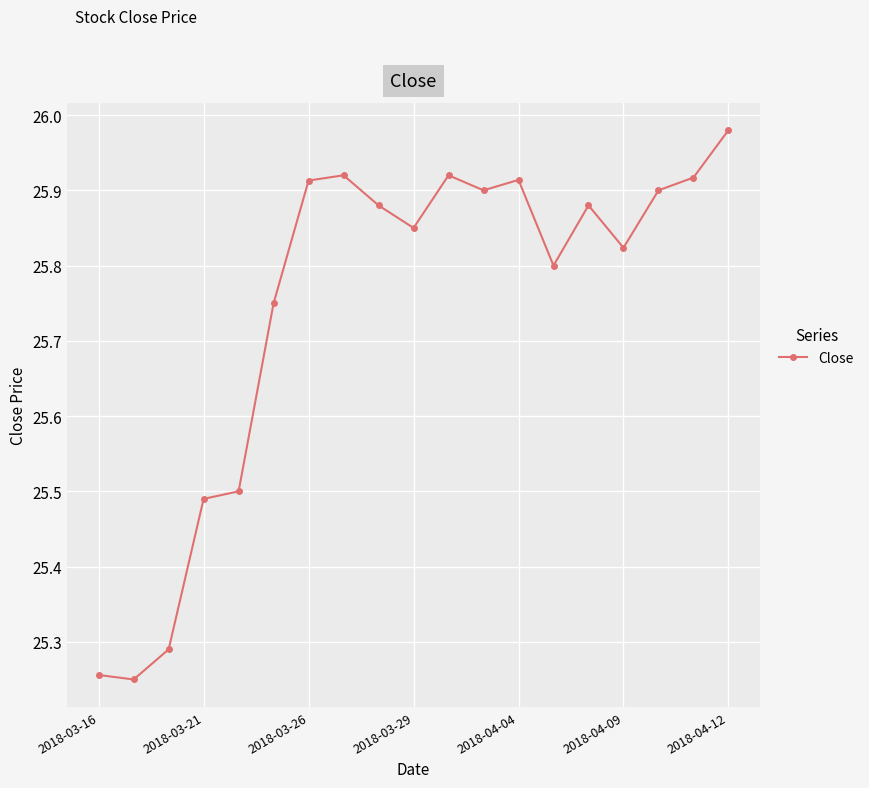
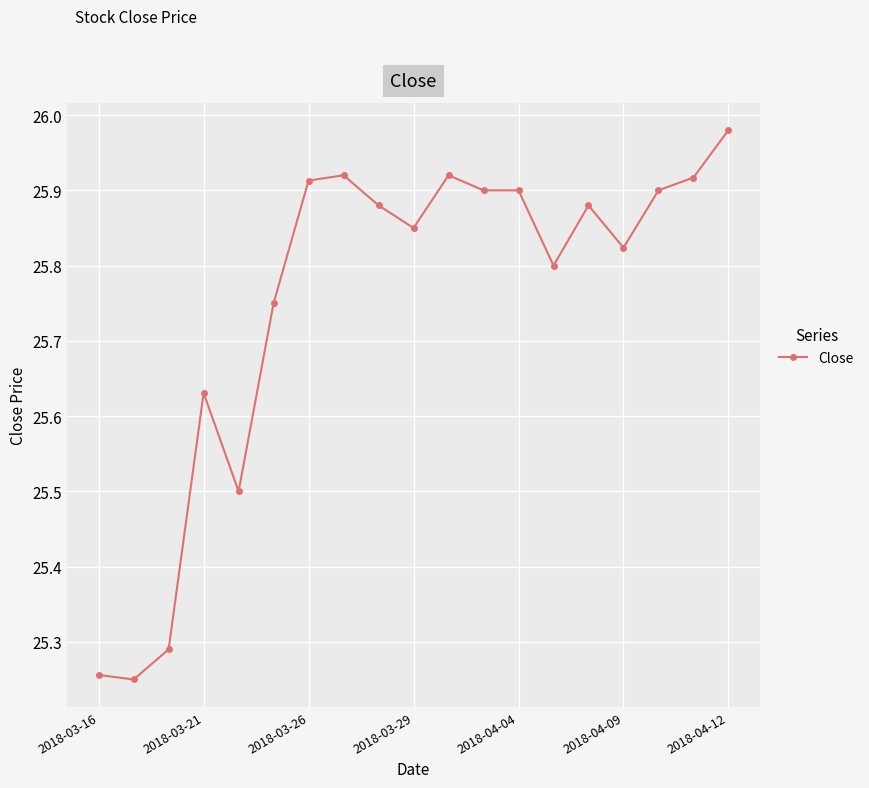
2018-03-21: 25.49 -> 25.63
2018-04-04: 25.91 -> 25.90
